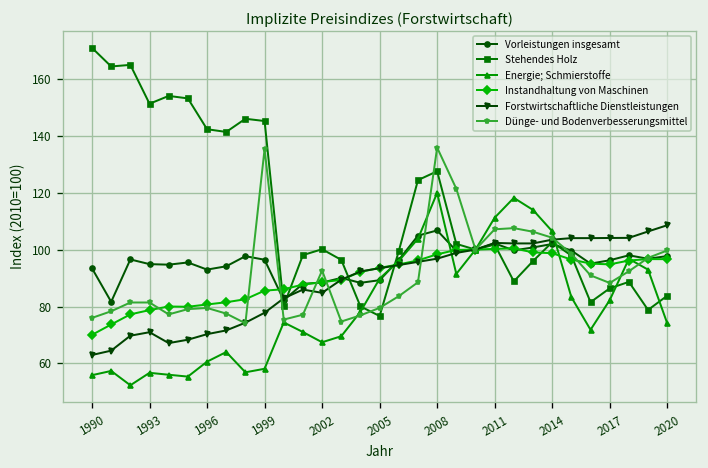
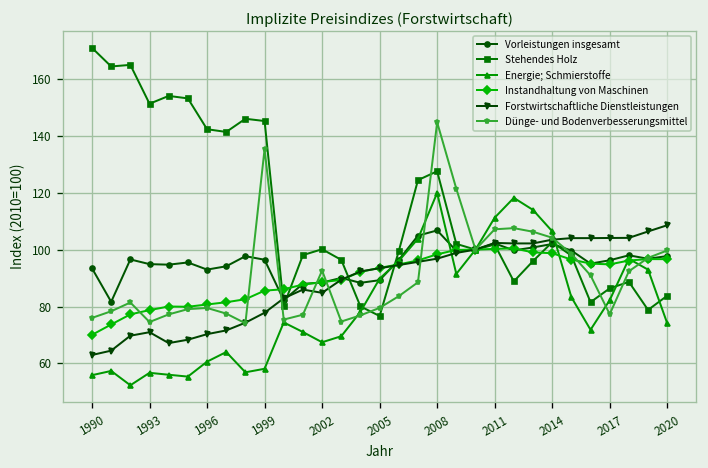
Dünge- und Bodenverbesserungsmittel, 1993: 81 -> 75
Dünge- und Bodenverbesserungsmittel, 2008: 136 -> 145
Dünge- und Bodenverbesserungsmittel, 2017: 88 -> 77
